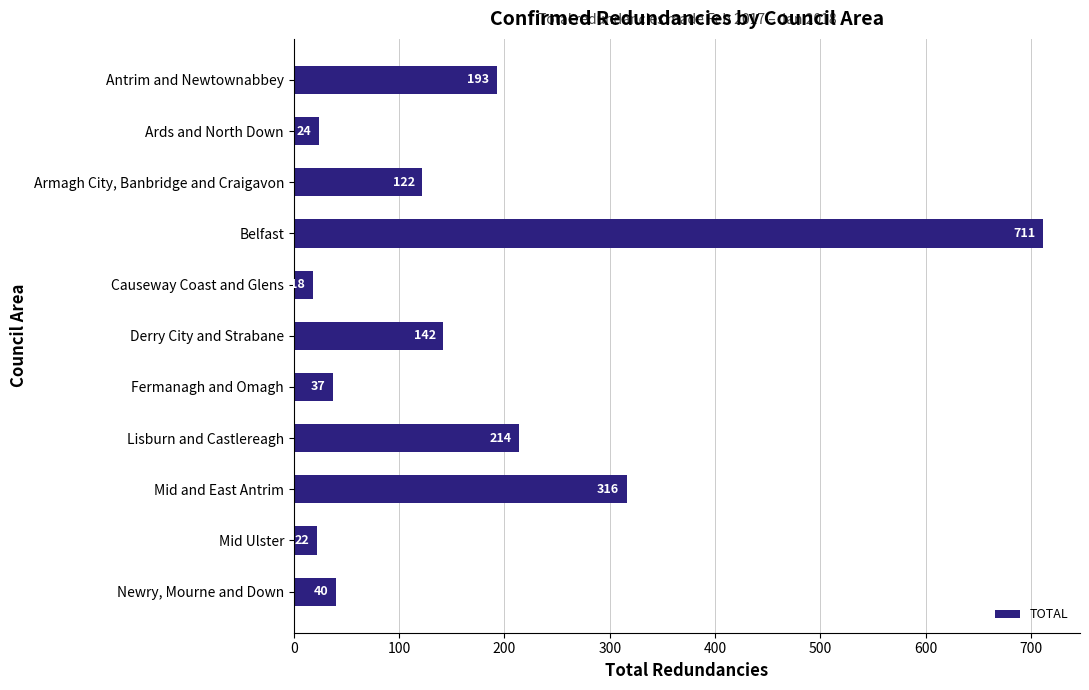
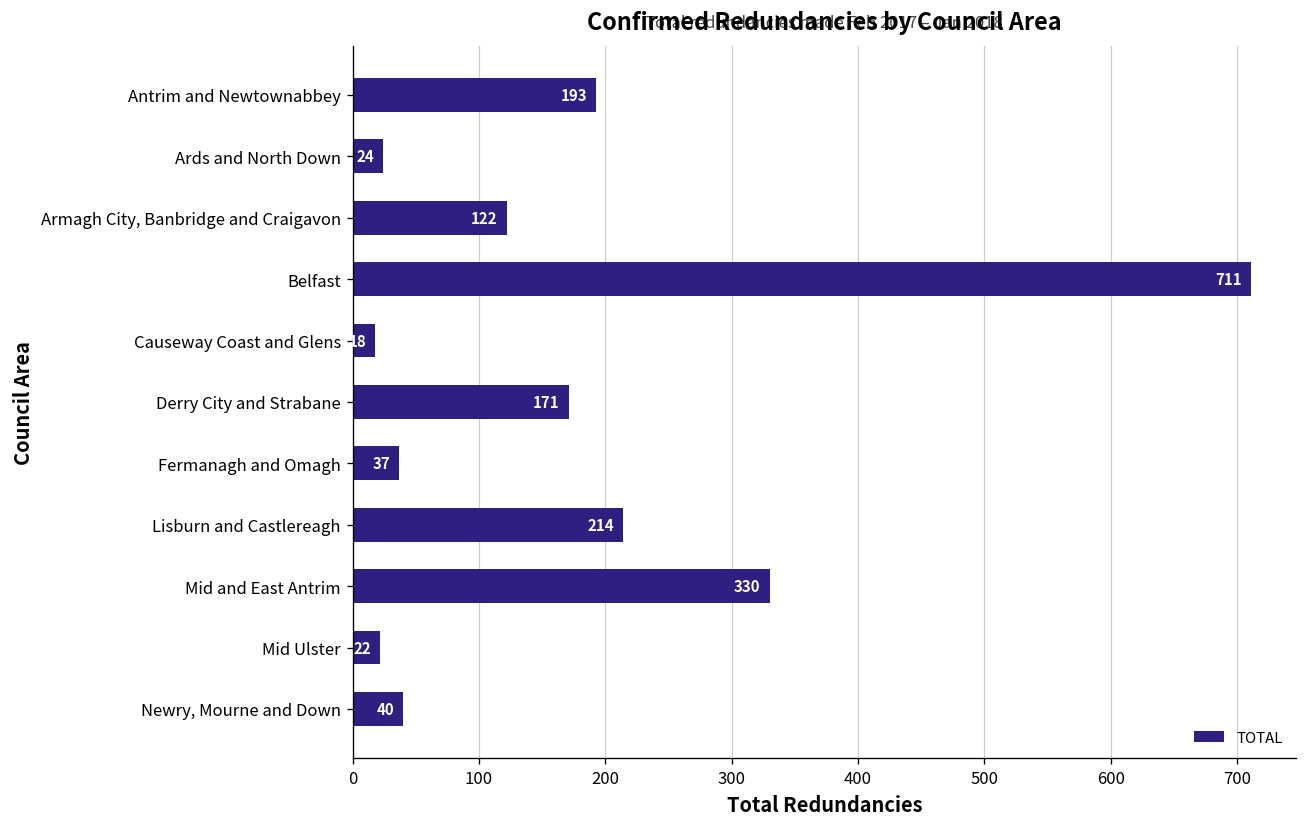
Derry City and Strabane: 142 -> 171
Mid and East Antrim: 316 -> 330
